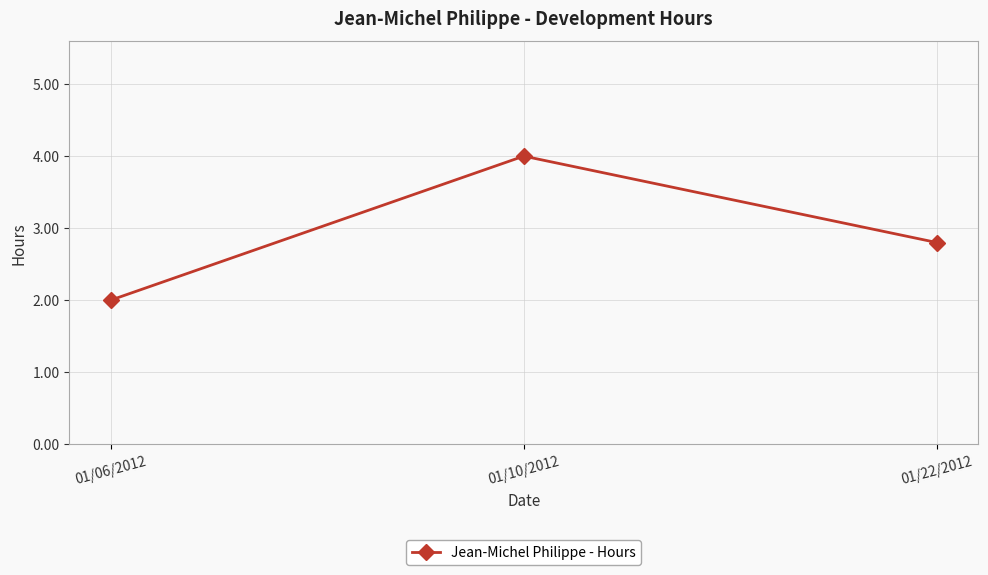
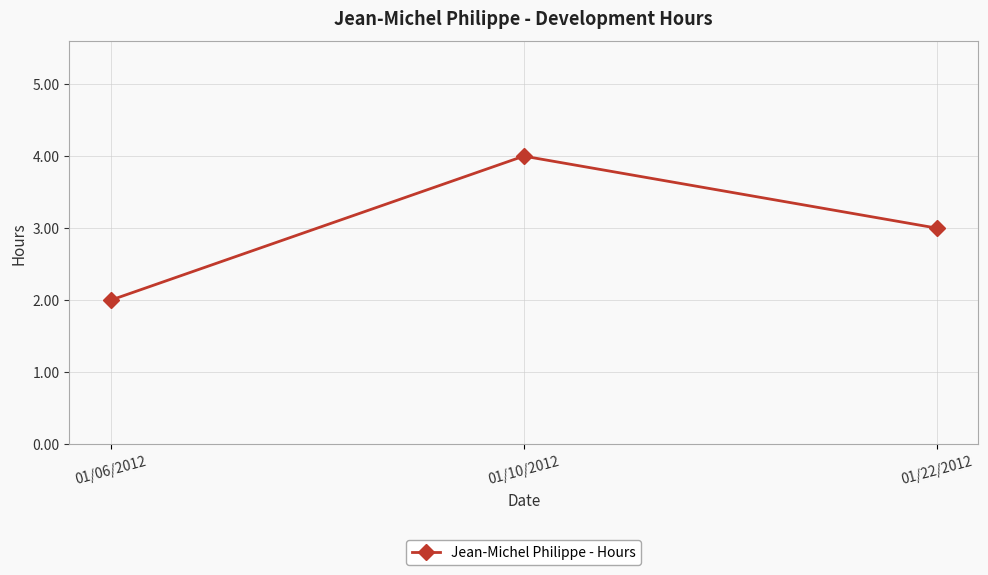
01/22/2012: 2.8 -> 3.0
